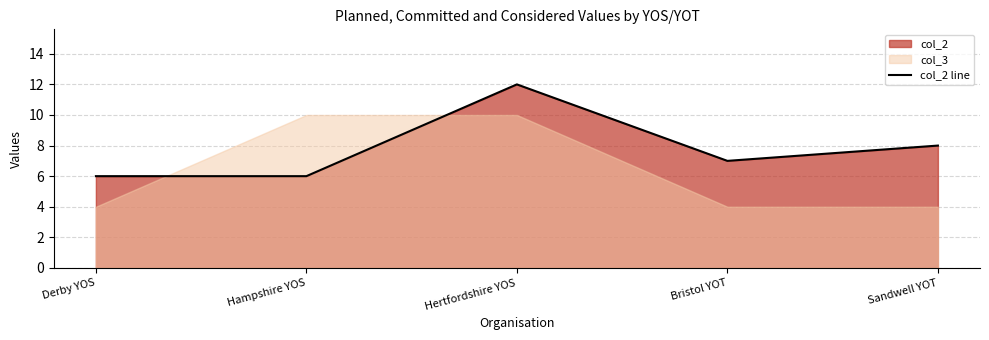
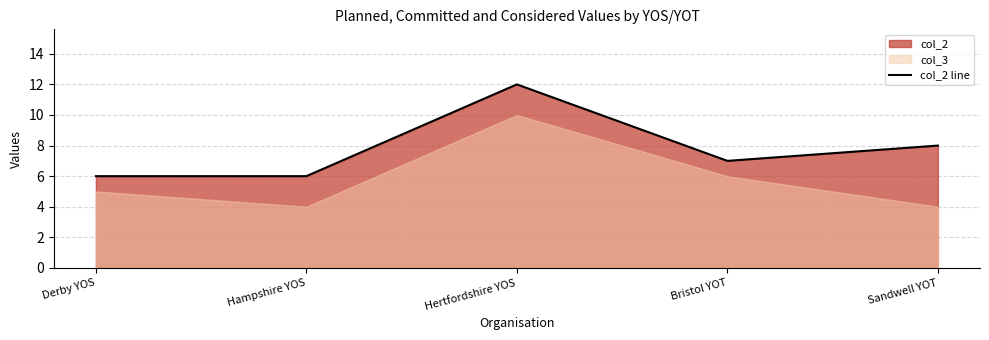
col_3, Derby YOS: 4 -> 5
col_3, Hampshire YOS: 10 -> 4
col_3, Bristol YOT: 4 -> 6
